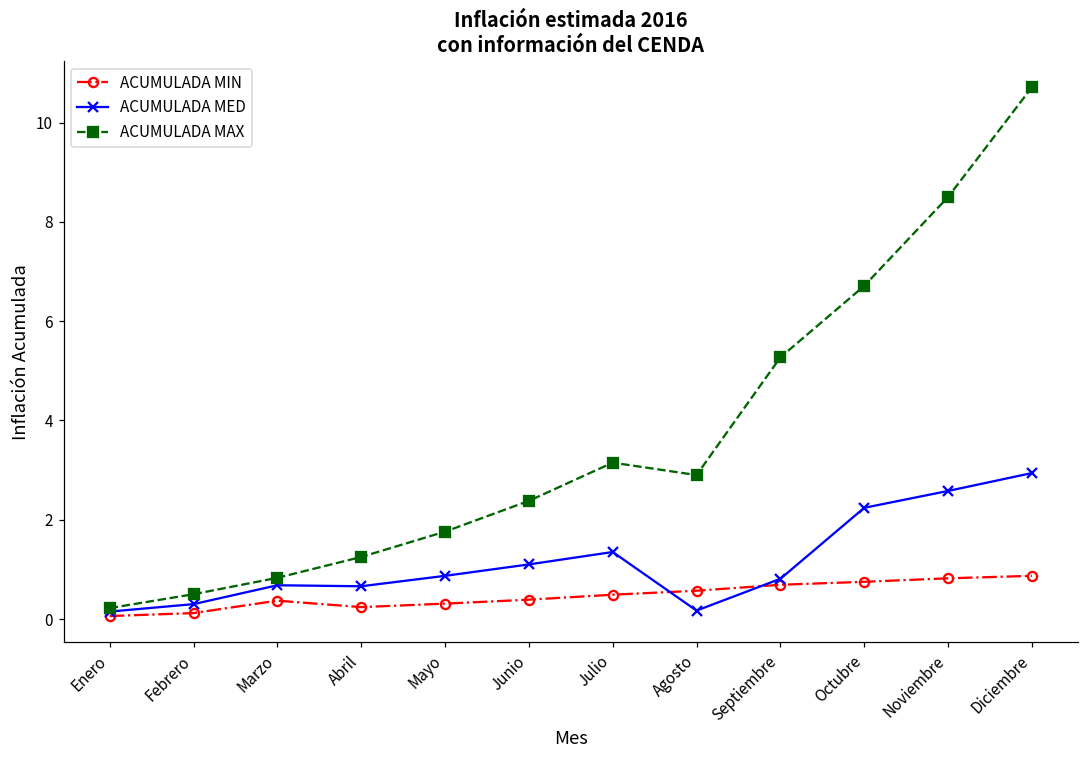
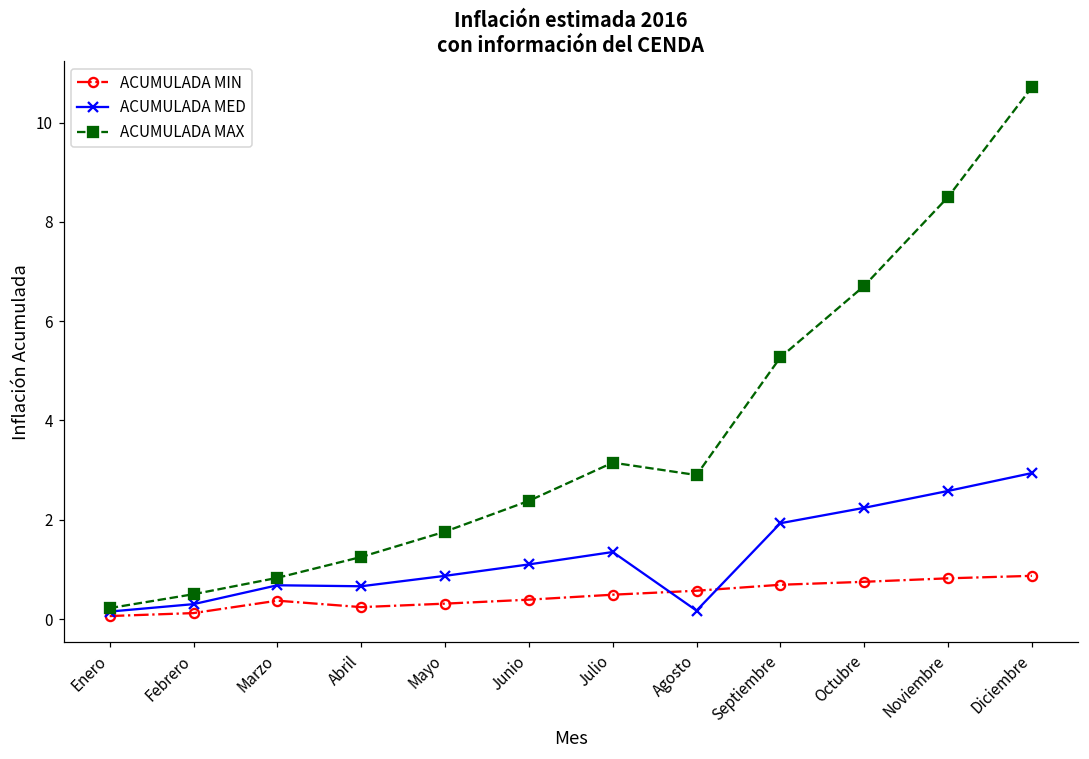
ACUMULADA MED, Septiembre: 0.8 -> 1.9
